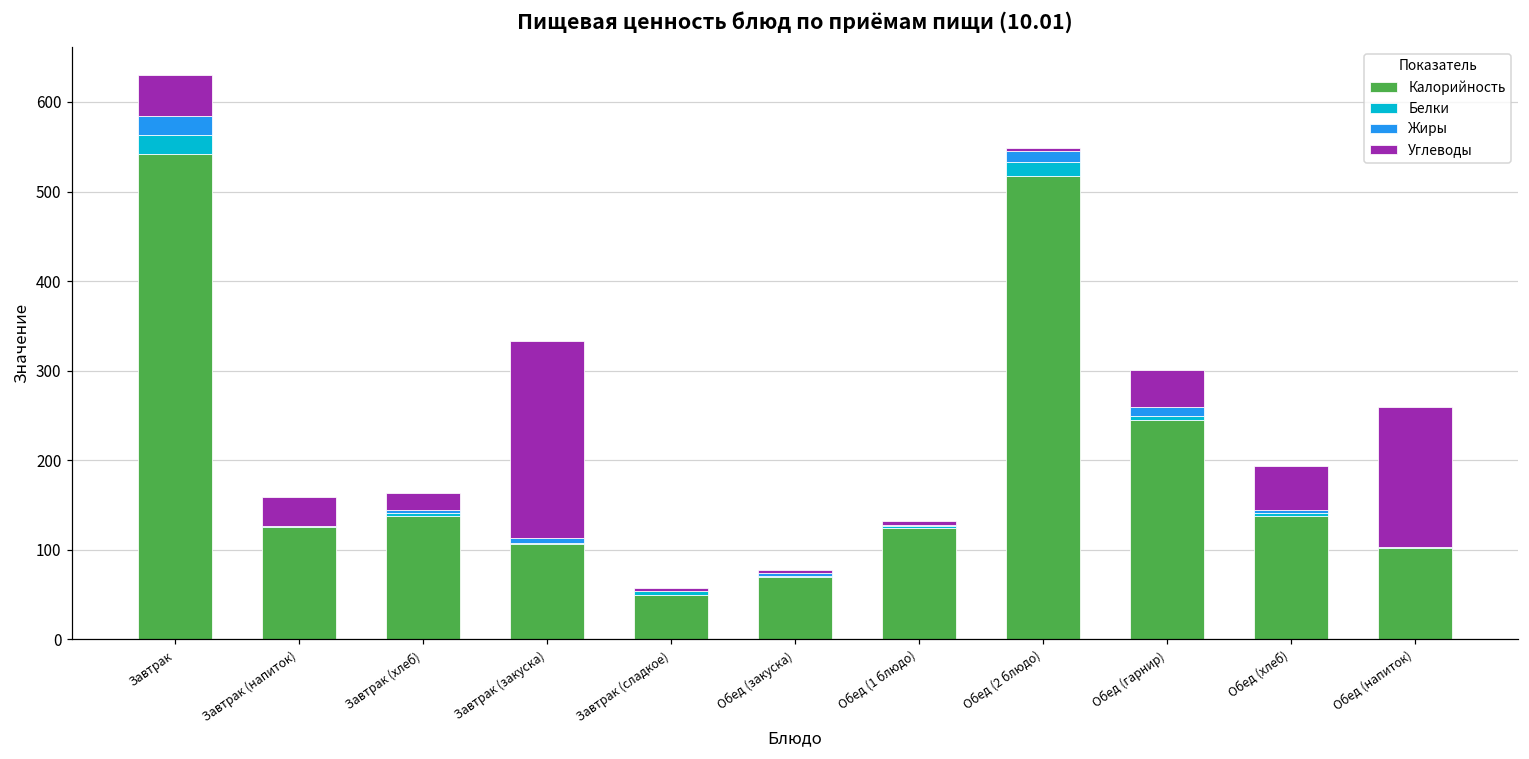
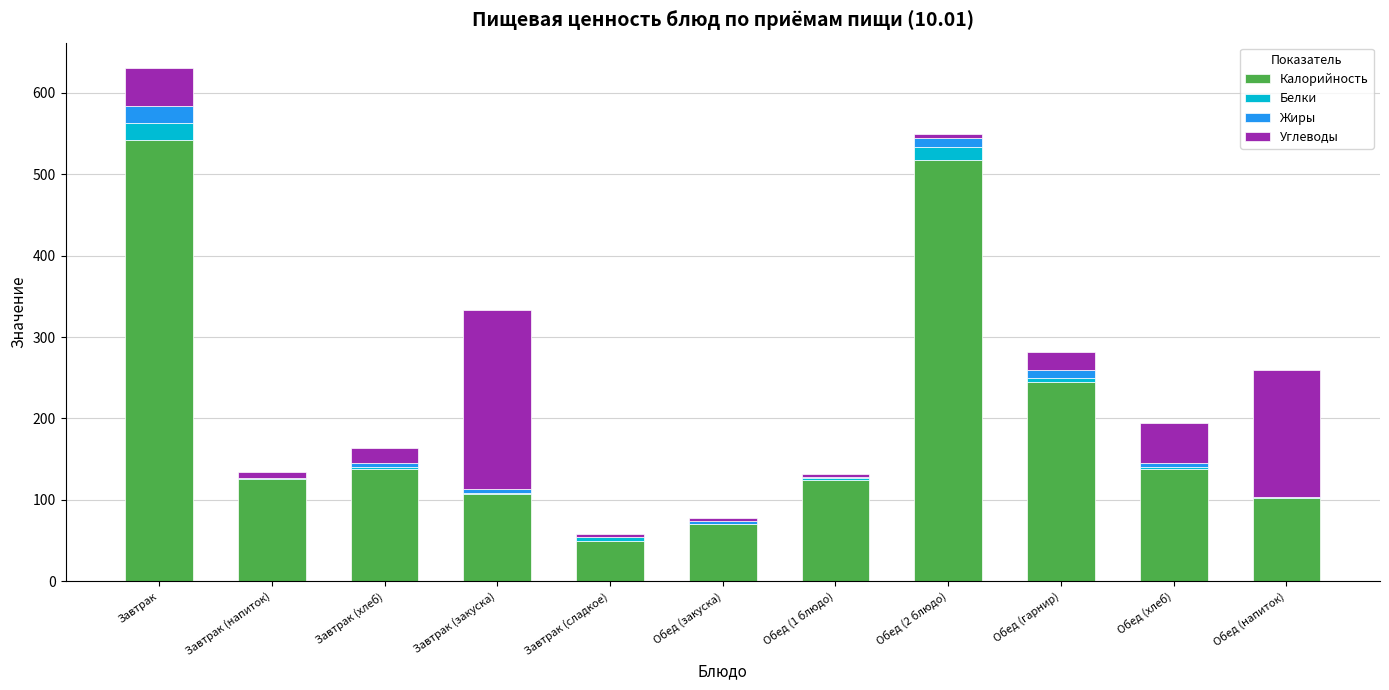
Углеводы, Завтрак (напиток): 30 -> 10
Углеводы, Обед (гарнир): 40 -> 20
